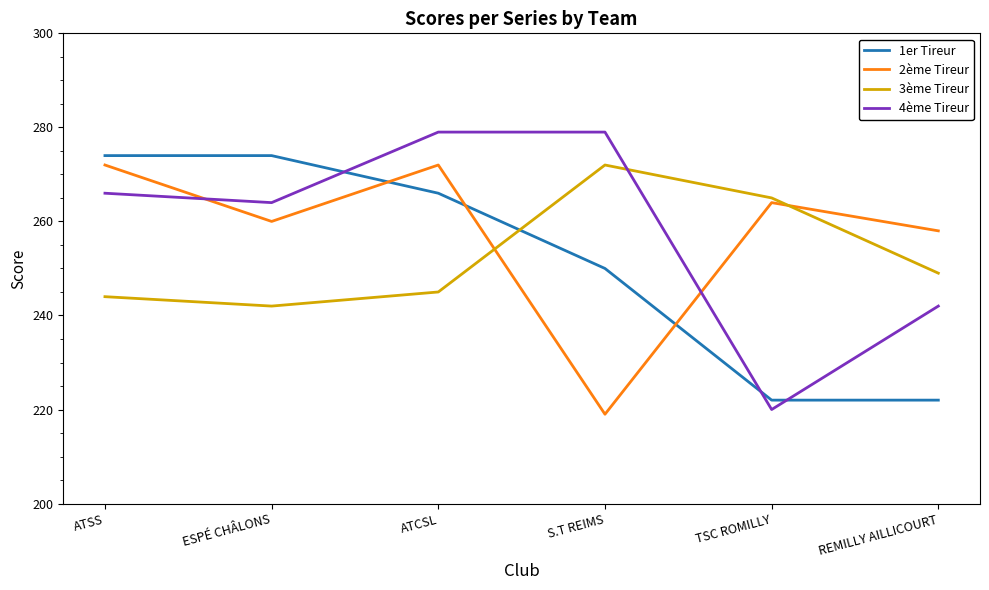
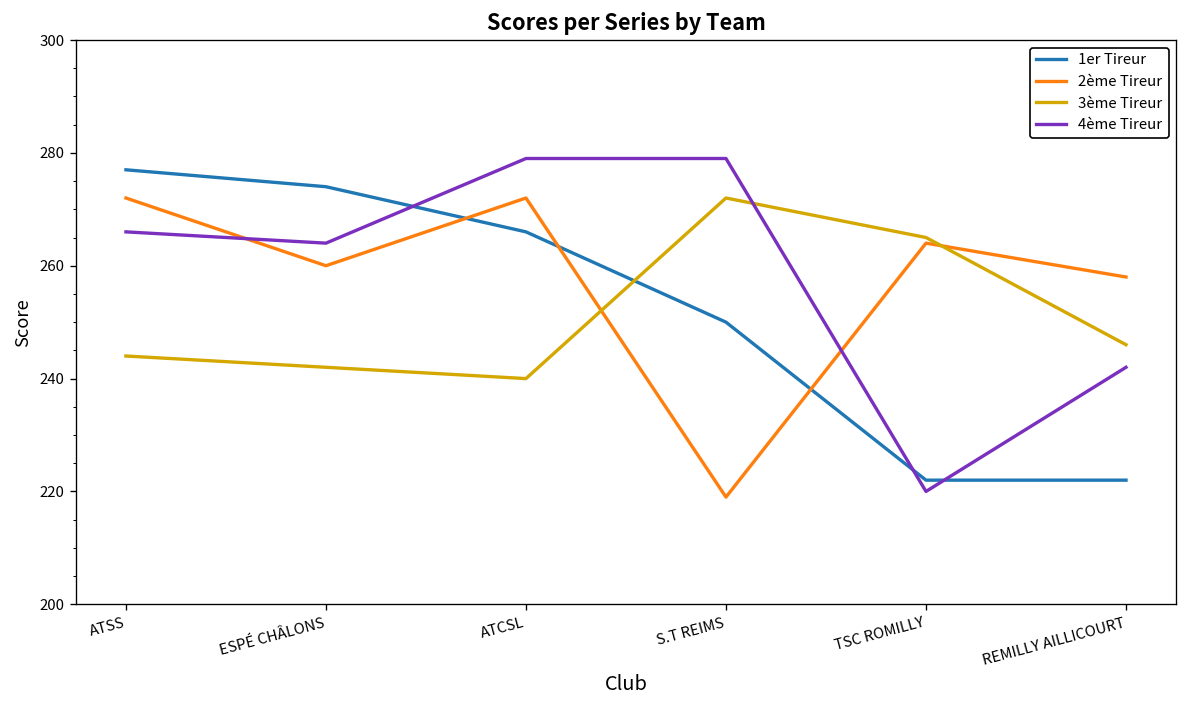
1er Tireur, ATSS: 274 -> 277
3ème Tireur, ATCSL: 245 -> 240
3ème Tireur, REMILLY AILLICOURT: 249 -> 246
